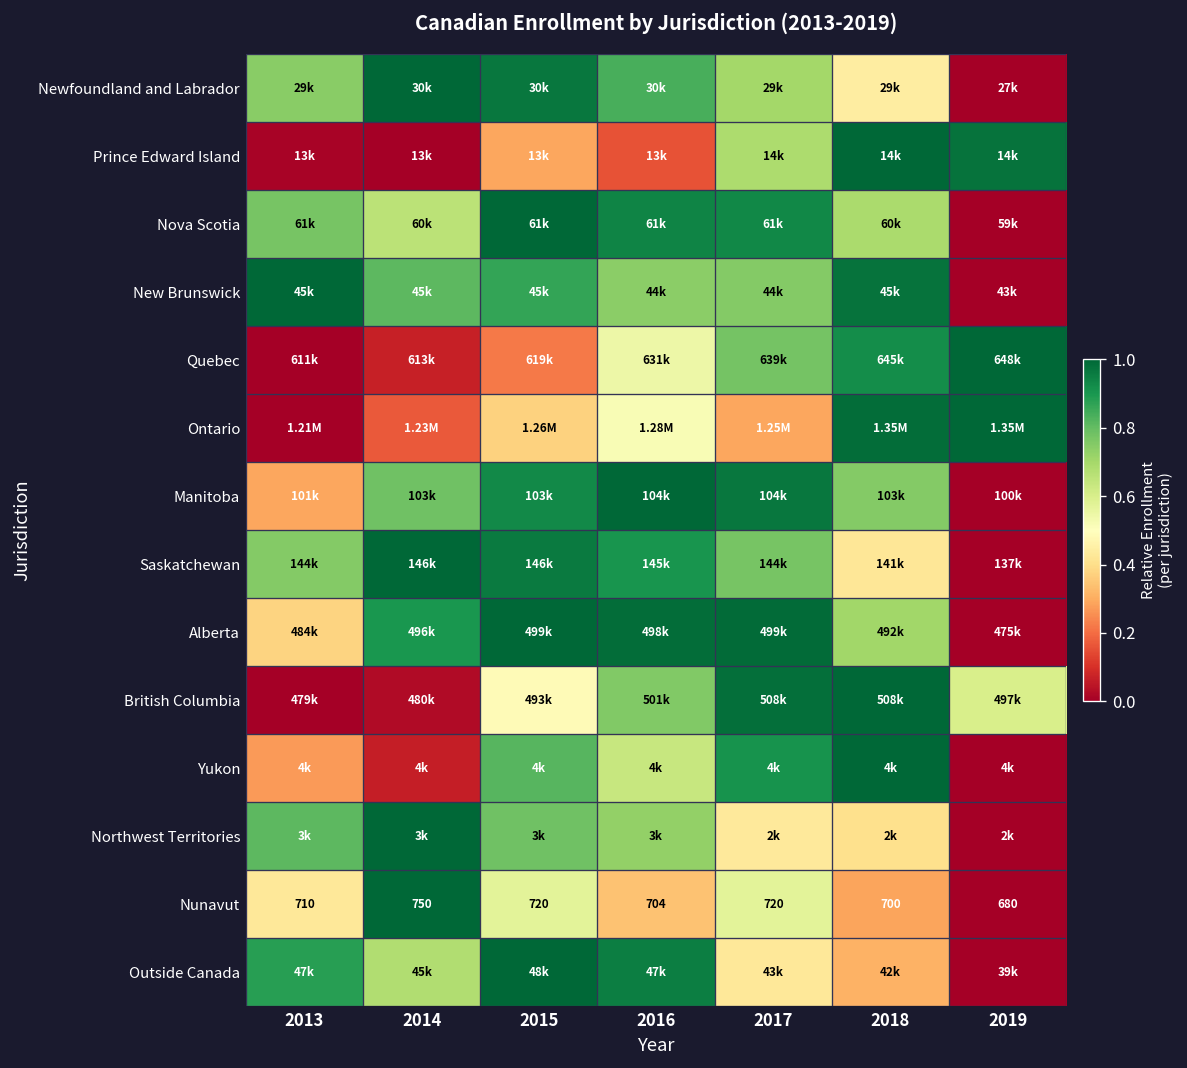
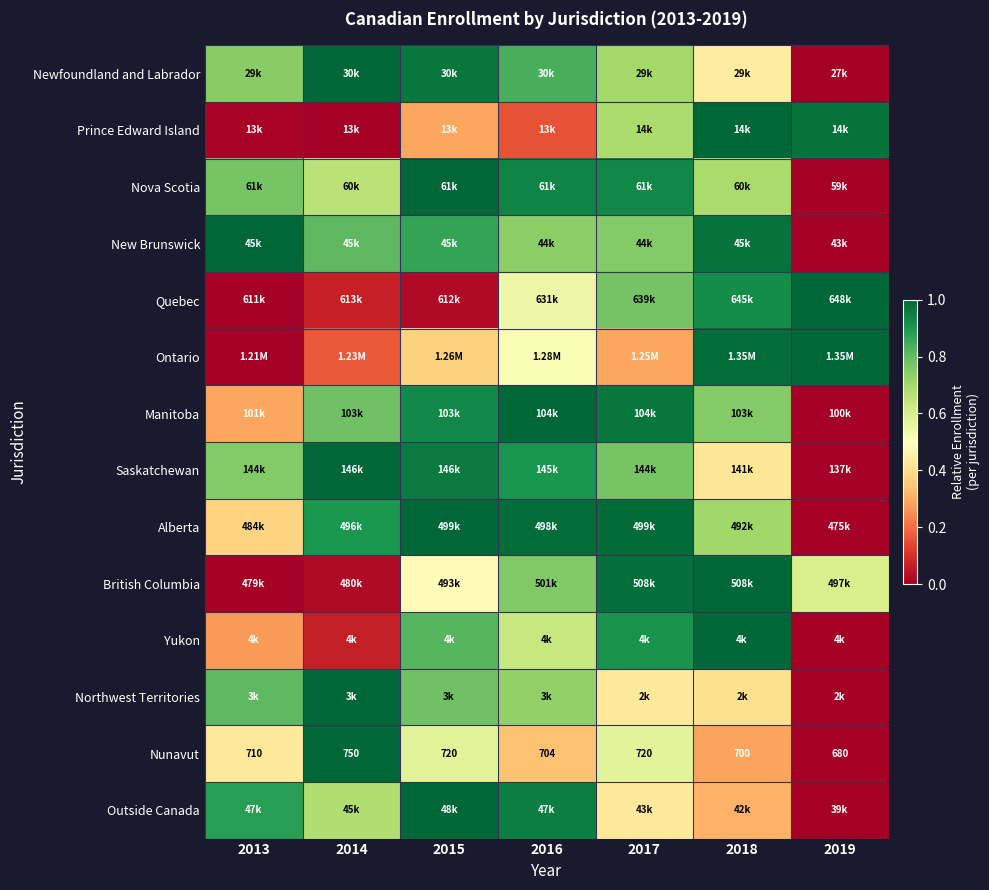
Quebec, 2015: 619k -> 612k
